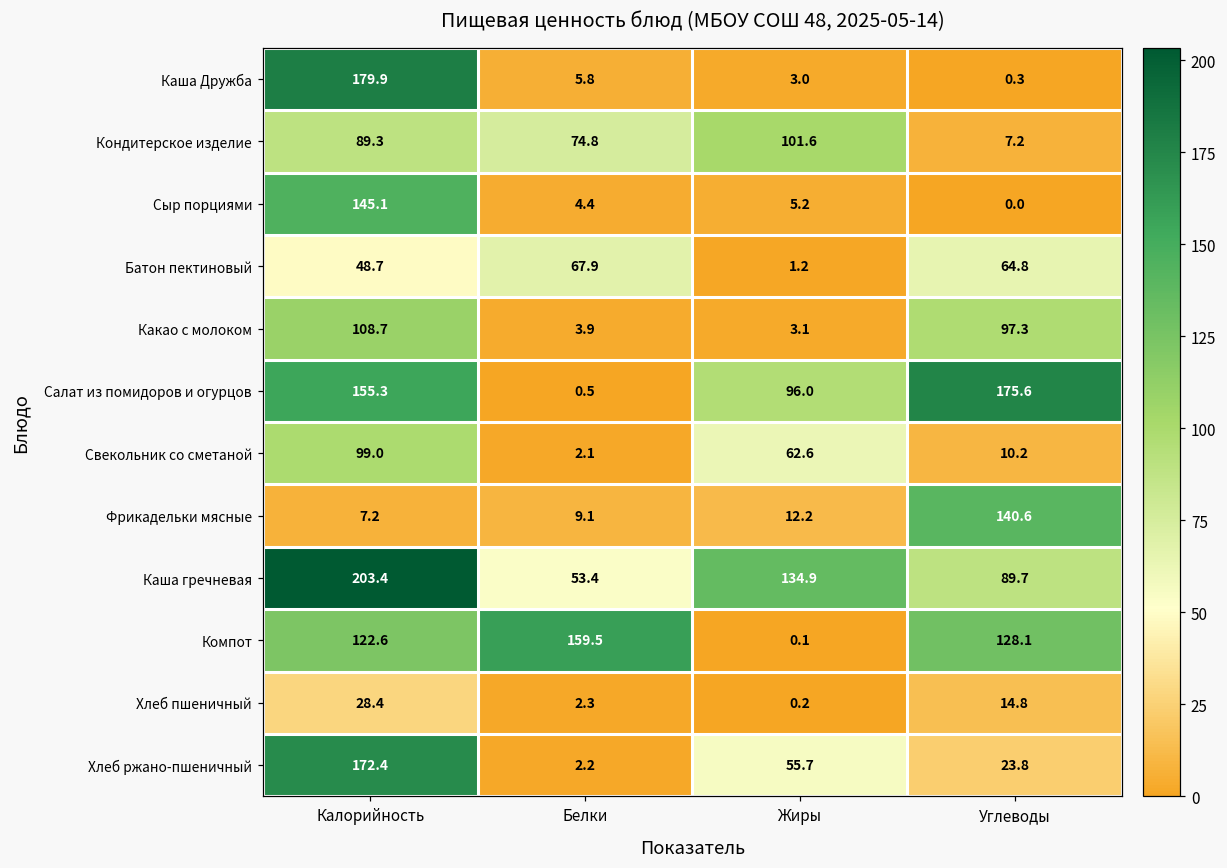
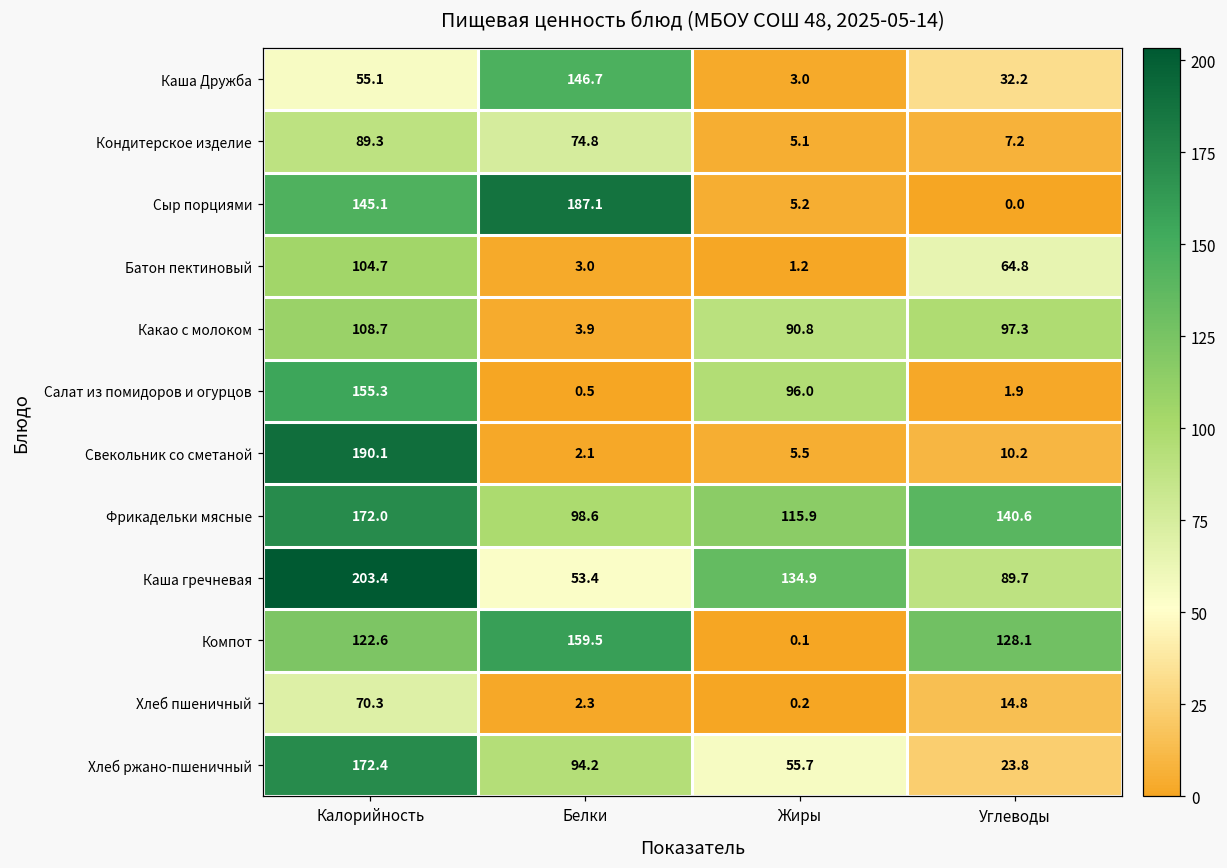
Каша Дружба, Калорийность: 179.9 -> 55.1
Каша Дружба, Белки: 5.8 -> 146.7
Каша Дружба, Углеводы: 0.3 -> 32.2
Кондитерское изделие, Жиры: 101.6 -> 5.1
Сыр порциями, Белки: 4.4 -> 187.1
Батон пектиновый, Калорийность: 48.7 -> 104.7
Батон пектиновый, Белки: 67.9 -> 3.0
Какао с молоком, Жиры: 3.1 -> 90.8
Салат из помидоров и огурцов, Углеводы: 175.6 -> 1.9
Свекольник со сметаной, Калорийность: 99.0 -> 190.1
Свекольник со сметаной, Жиры: 62.6 -> 5.5
Фрикадельки мясные, Калорийность: 7.2 -> 172.0
Фрикадельки мясные, Белки: 9.1 -> 98.6
Фрикадельки мясные, Жиры: 12.2 -> 115.9
Хлеб пшеничный, Калорийность: 28.4 -> 70.3
Хлеб ржано-пшеничный, Белки: 2.2 -> 94.2
